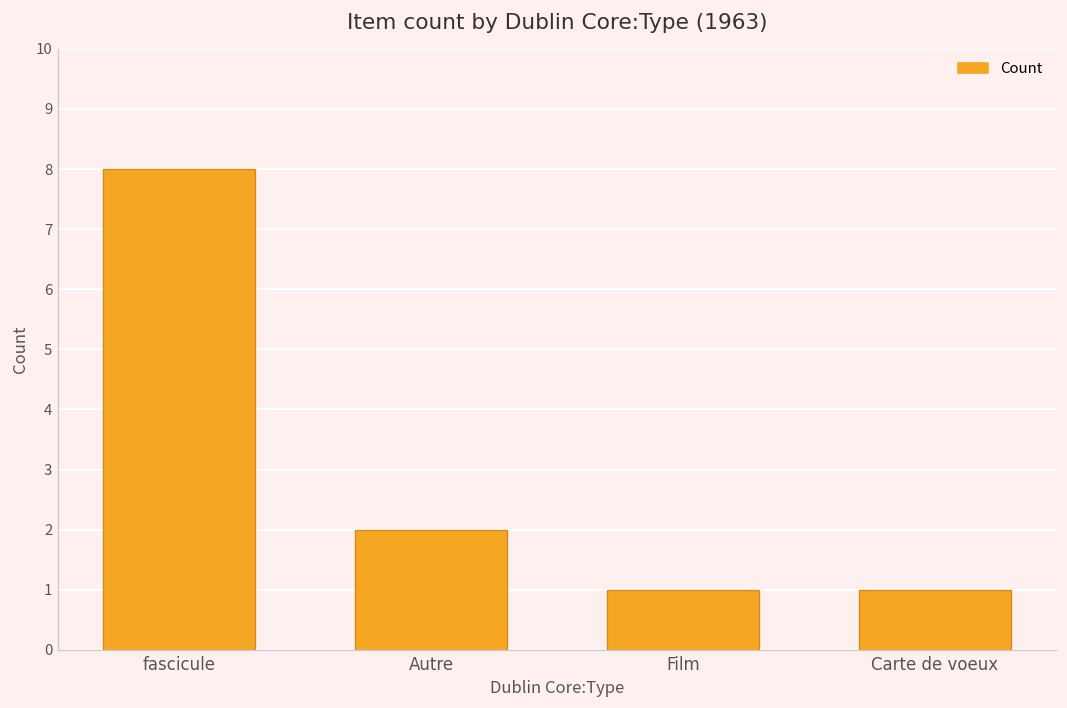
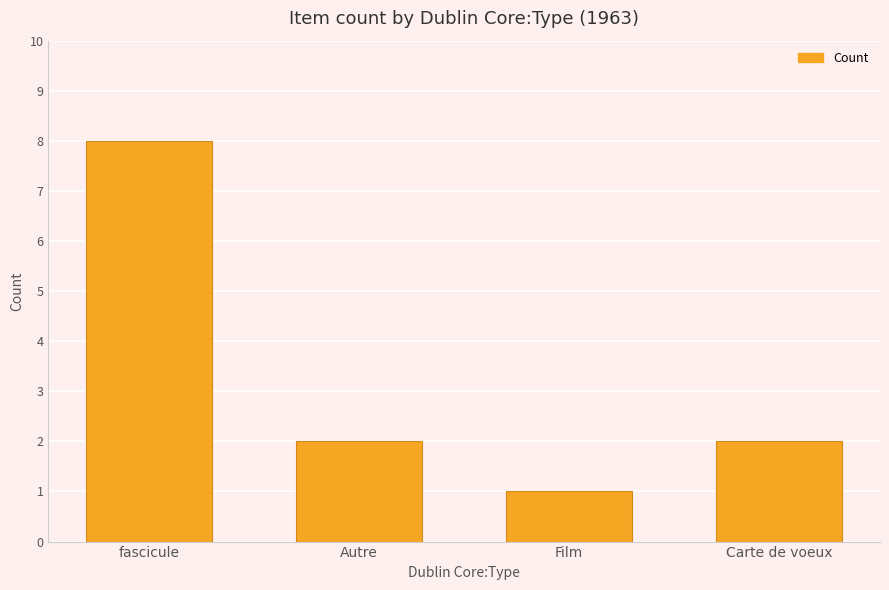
Carte de voeux: 1 -> 2
